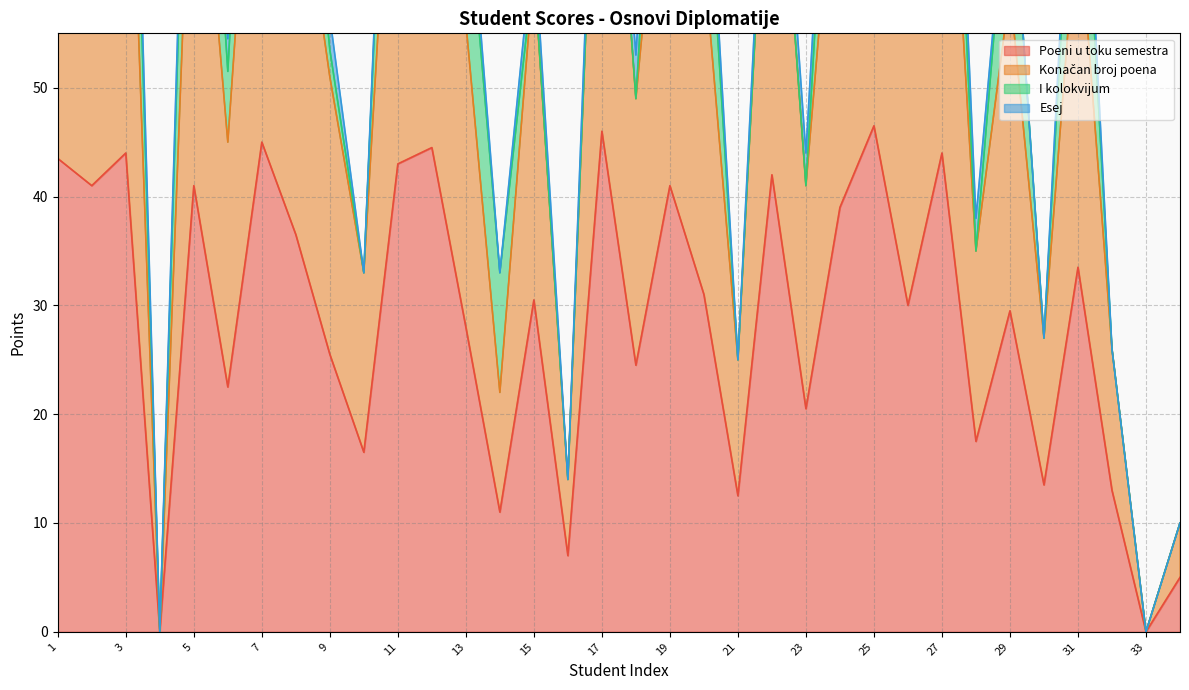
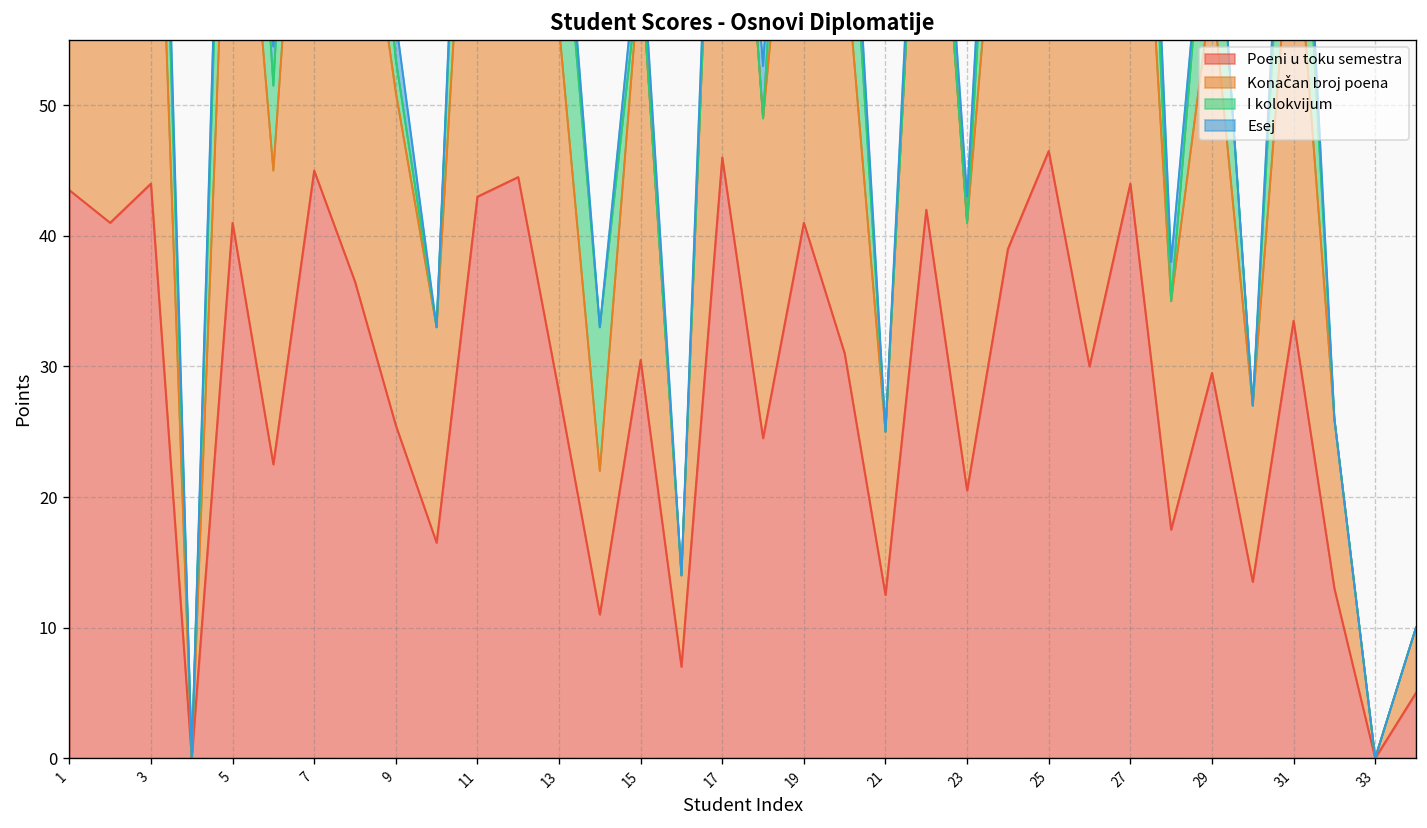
Esej, 23: 3 -> 2
